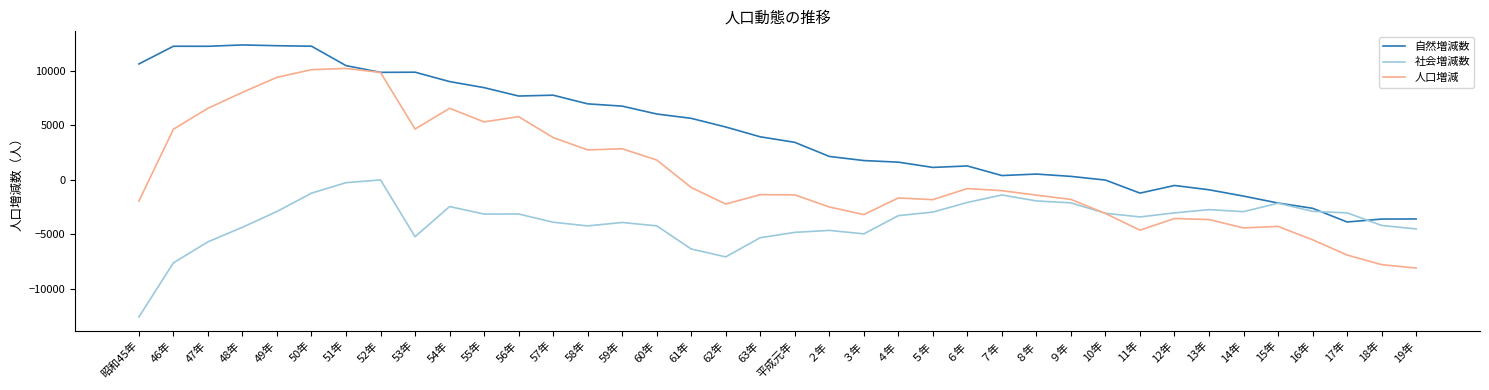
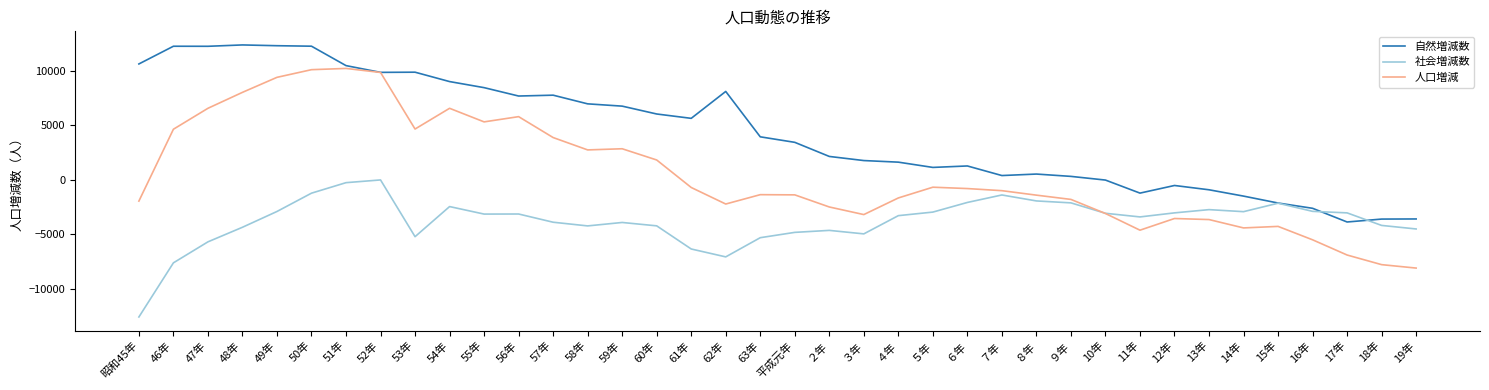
自然増減数, 62年: 4900 -> 8100
人口増減, ５年: -1800 -> -700
